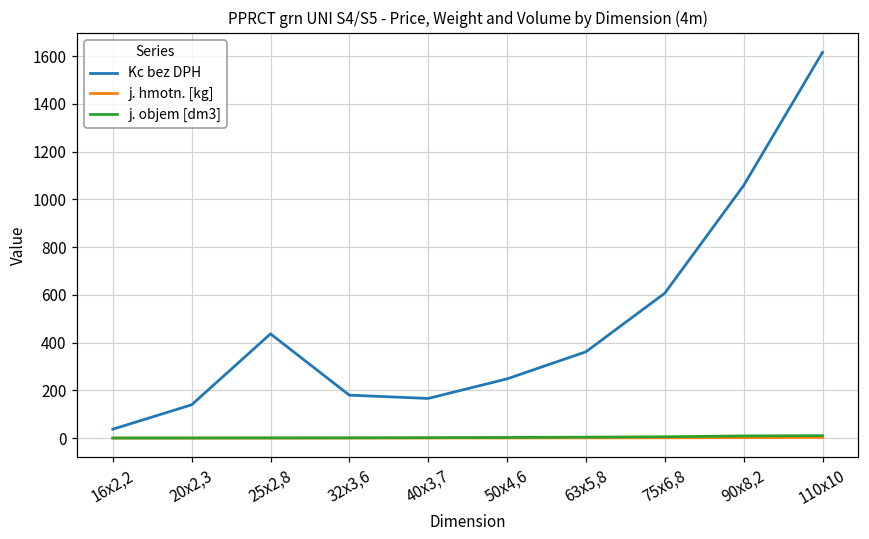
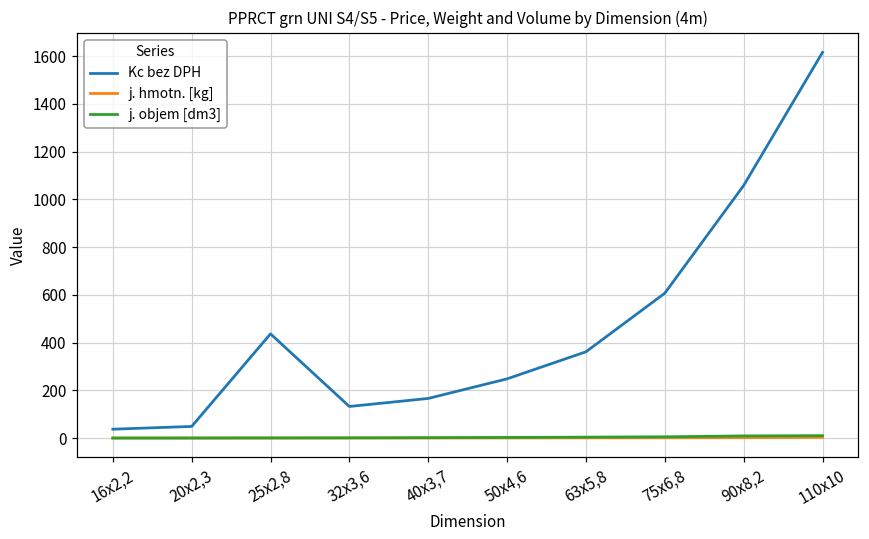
Kc bez DPH, 20x2,3: 140 -> 50
Kc bez DPH, 32x3,6: 180 -> 130
